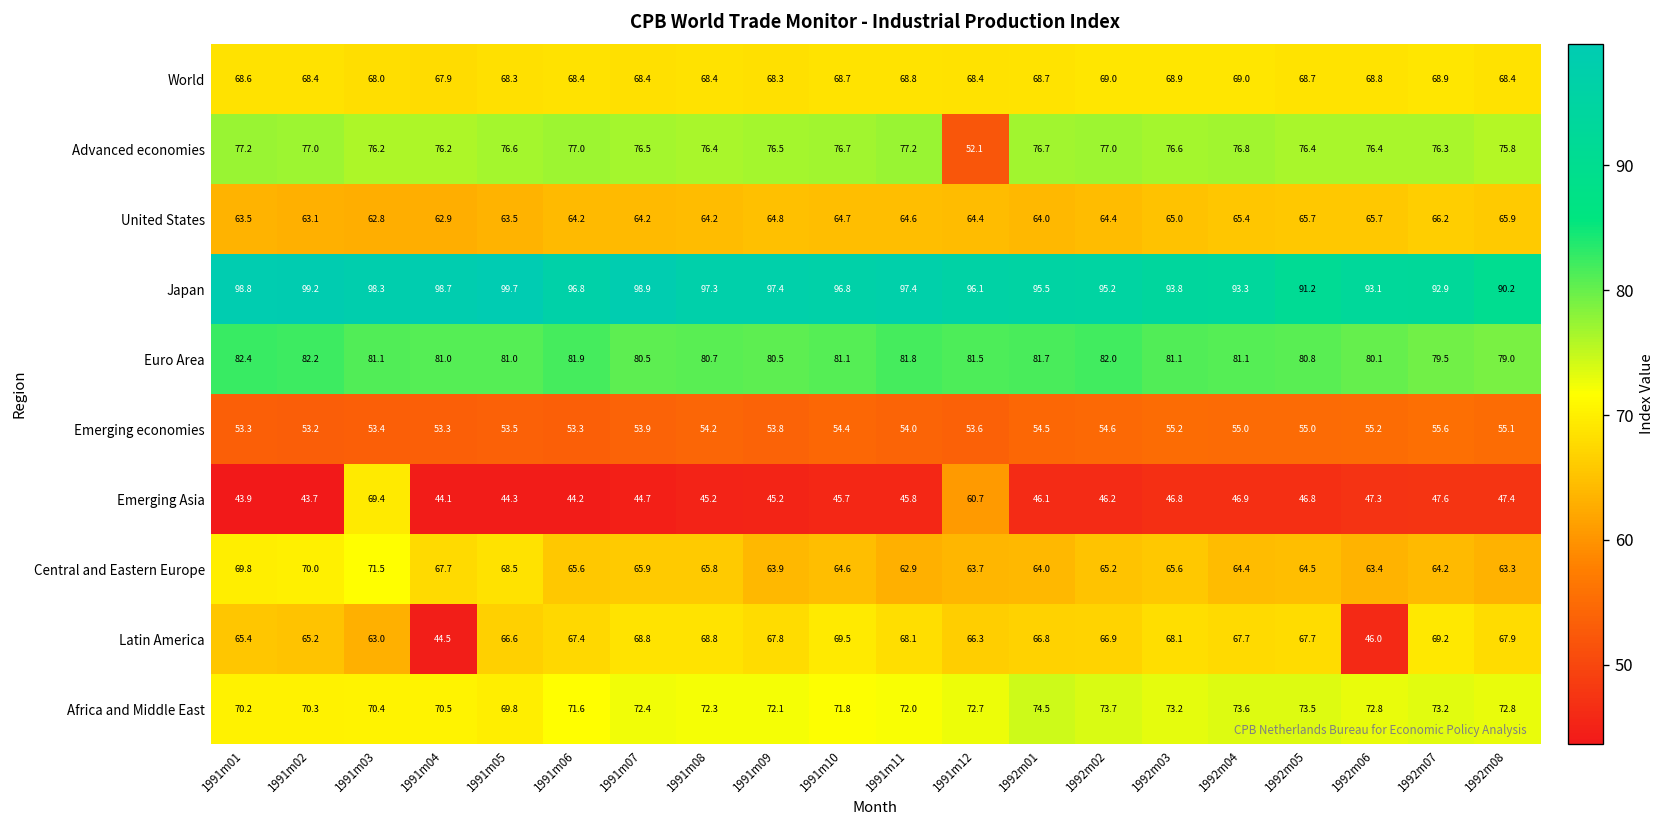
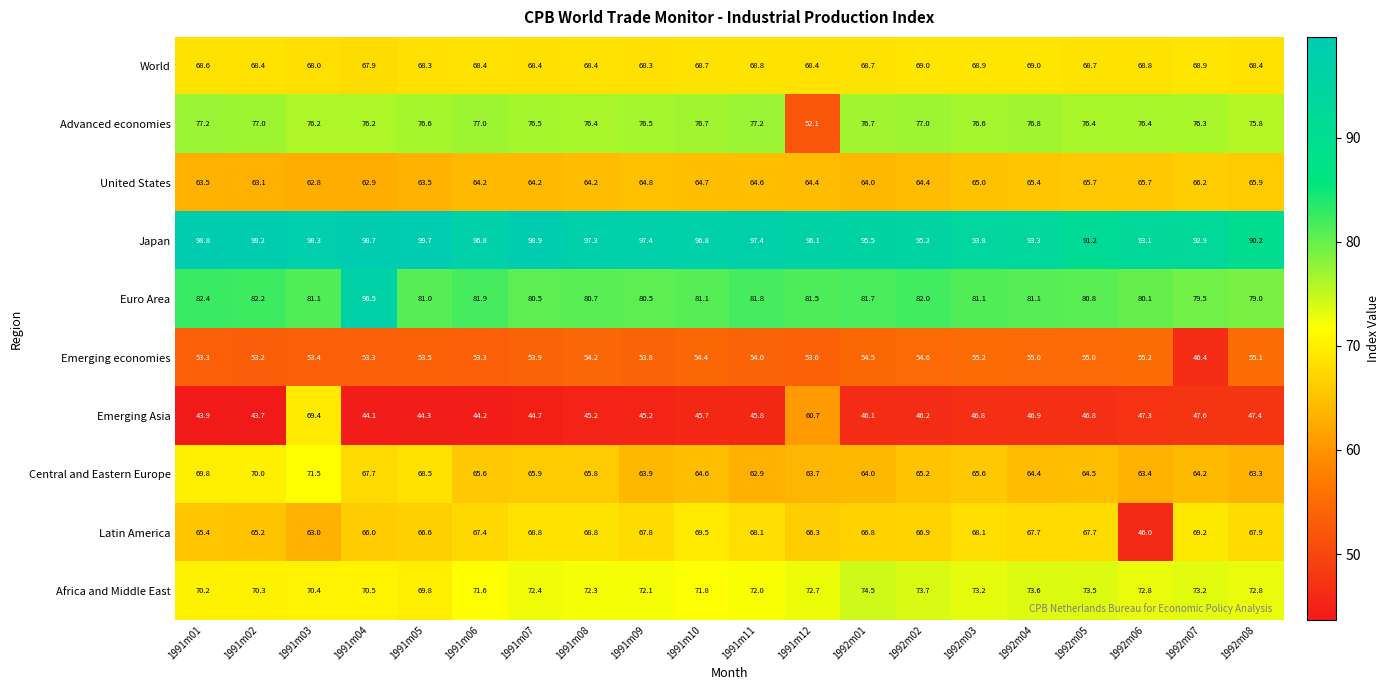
Euro Area, 1991m04: 81.0 -> 96.5
Emerging economies, 1992m07: 55.6 -> 46.4
Latin America, 1991m04: 44.5 -> 66.0
